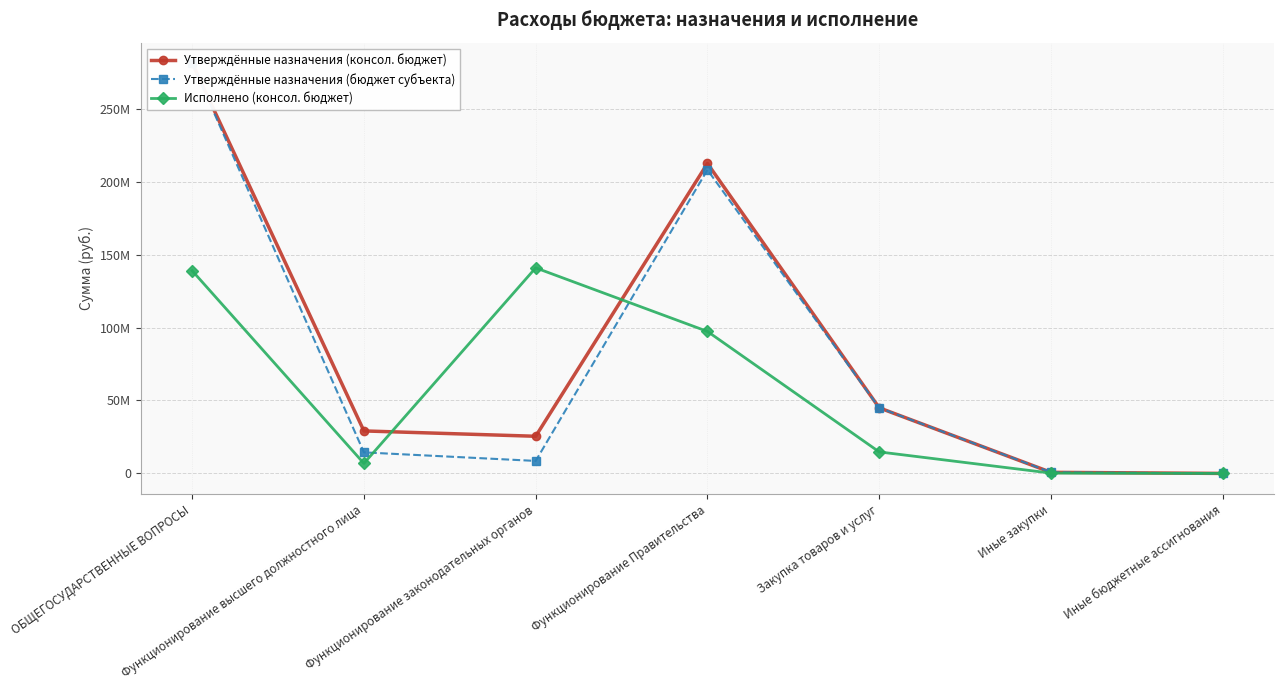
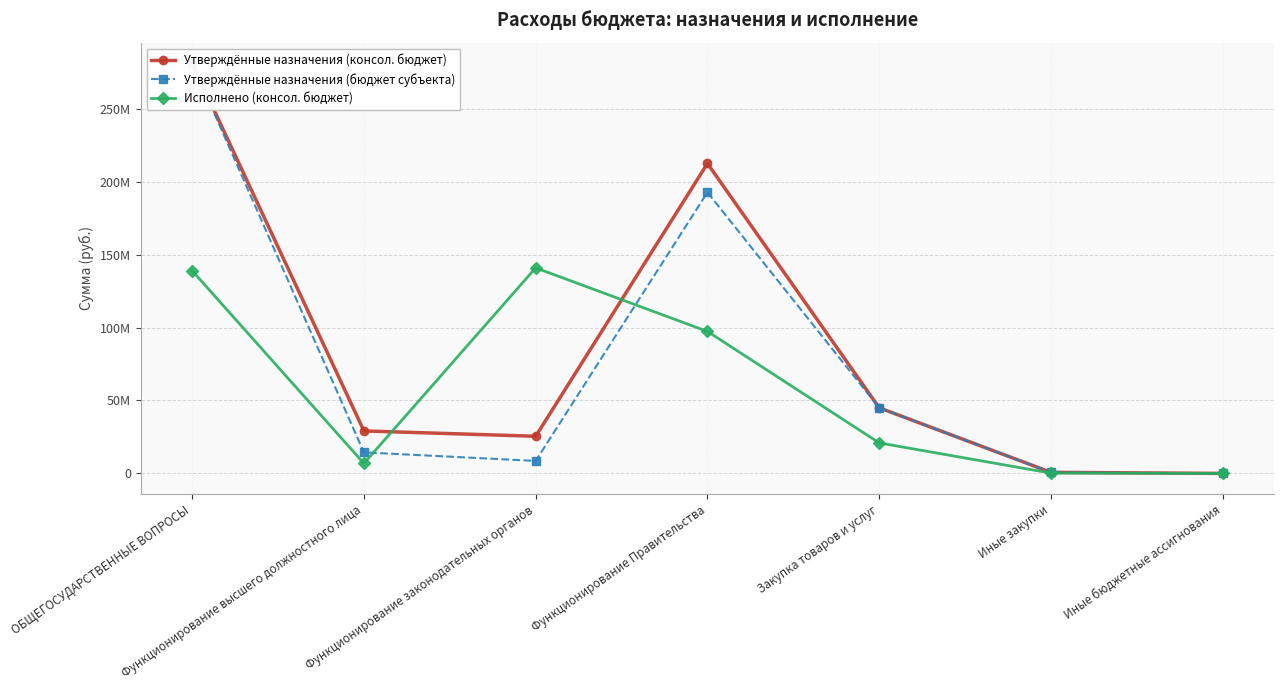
Утверждённые назначения (бюджет субъекта), Функционирование Правительства: 208000000 -> 193000000
Исполнено (консол. бюджет), Закупка товаров и услуг: 15000000 -> 21000000
